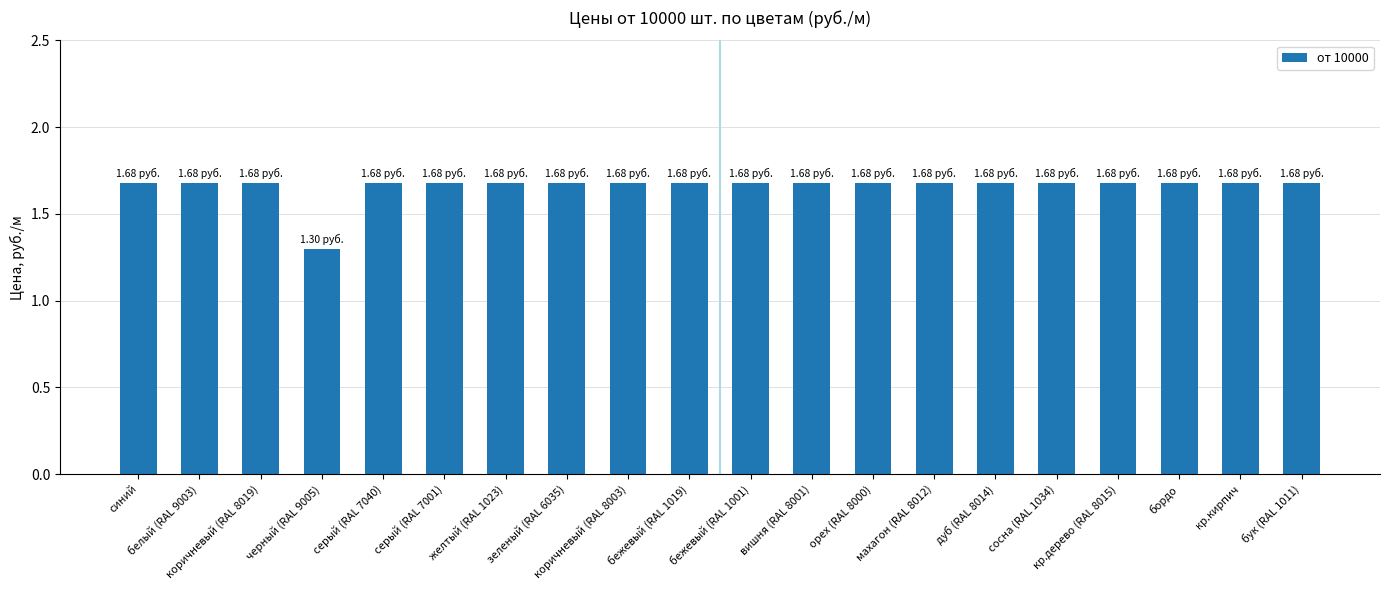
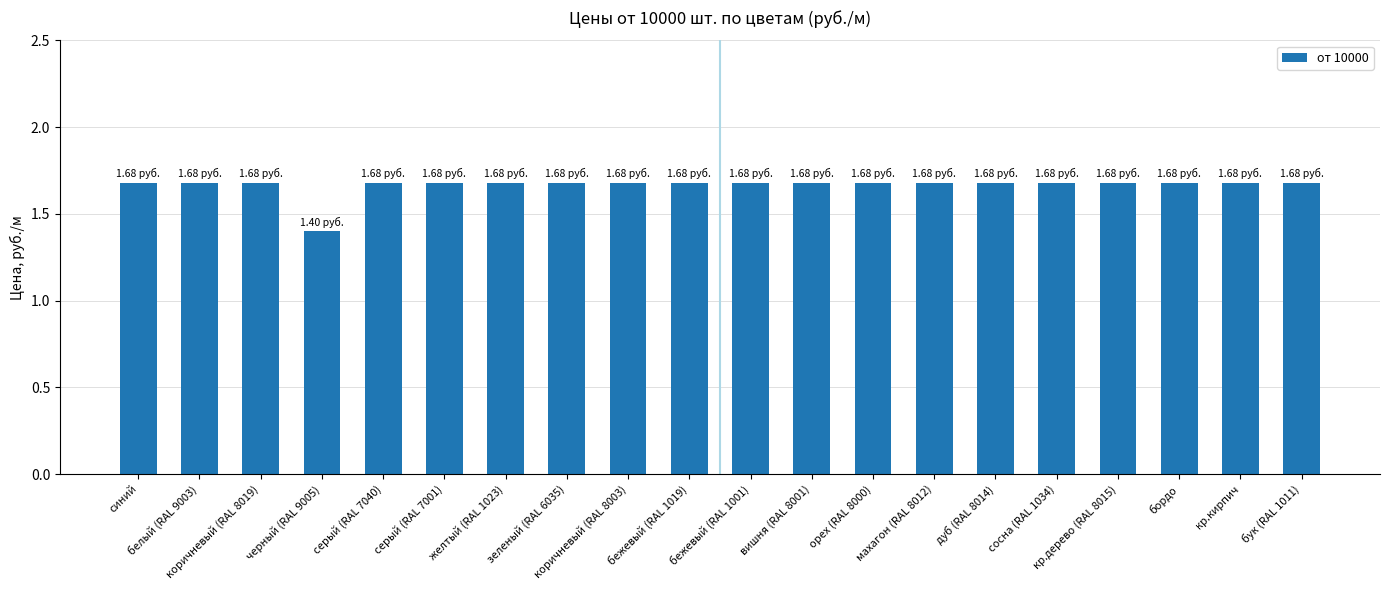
черный (RAL 9005): 1.30 -> 1.40
